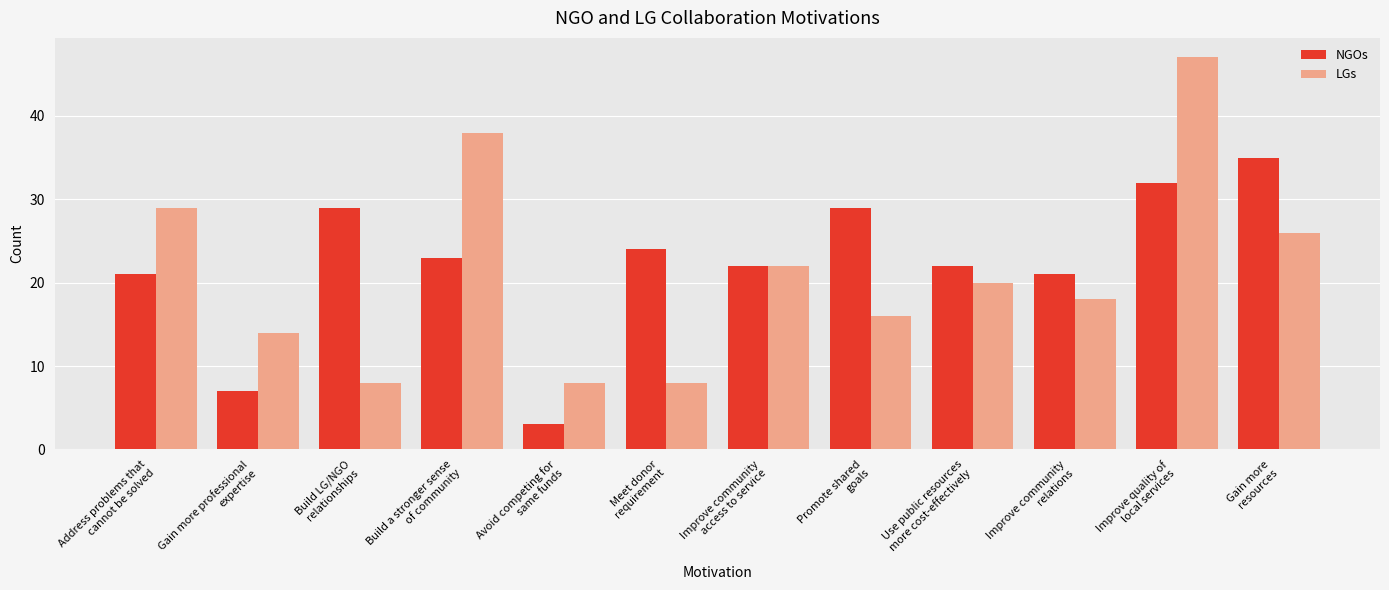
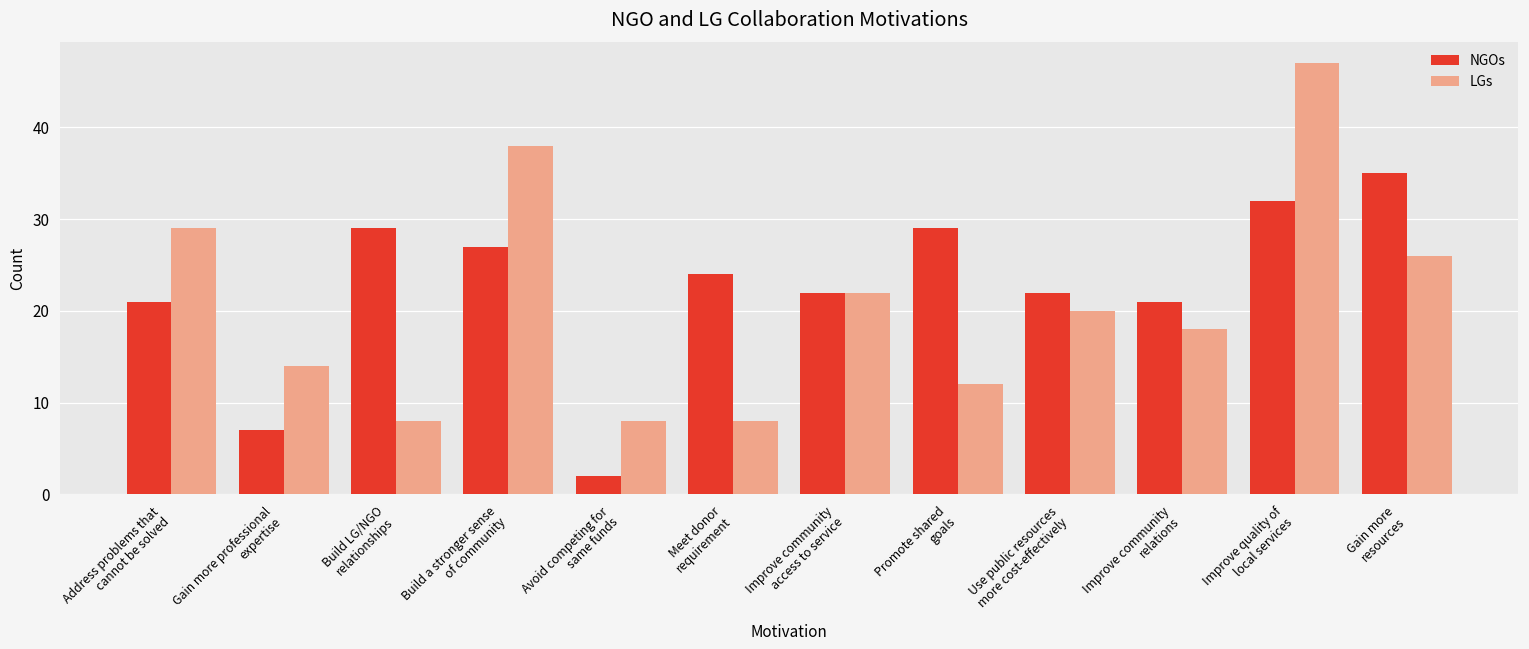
NGOs, Build a stronger sense of community: 23 -> 27
NGOs, Avoid competing for same funds: 3 -> 2
LGs, Promote shared goals: 16 -> 12
